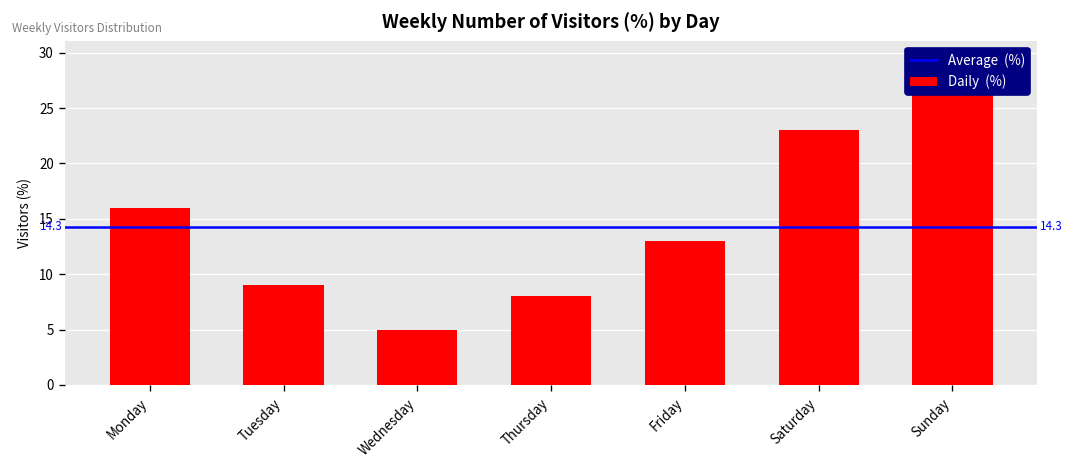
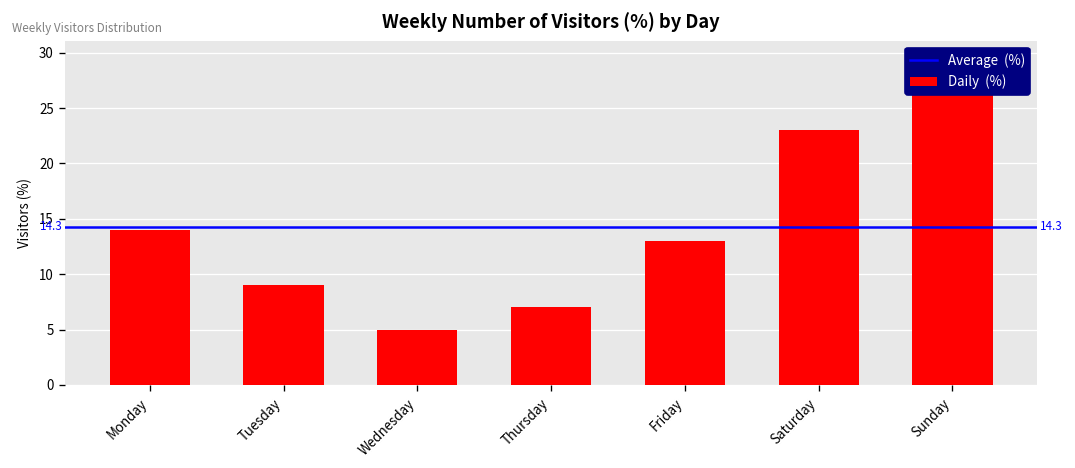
Monday: 16 -> 14
Thursday: 8 -> 7
